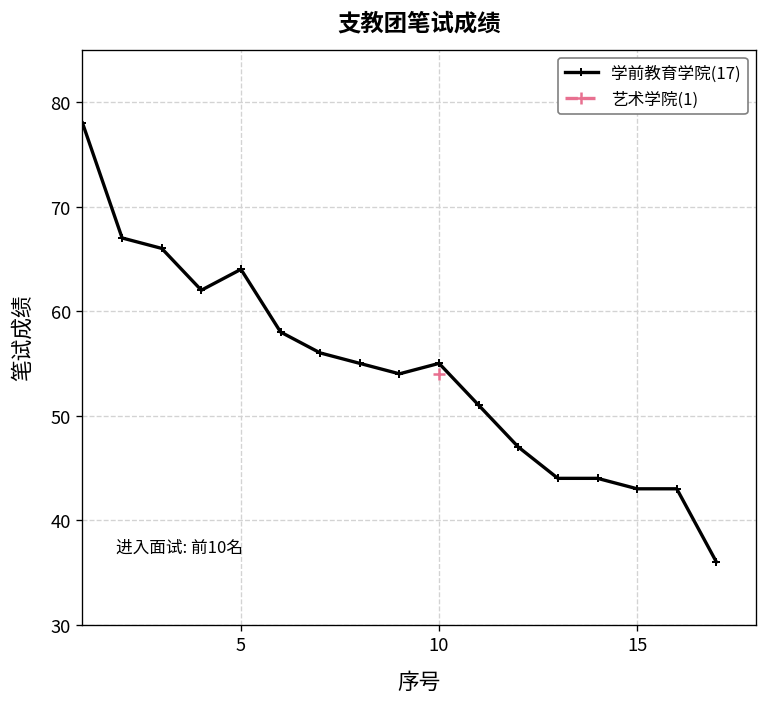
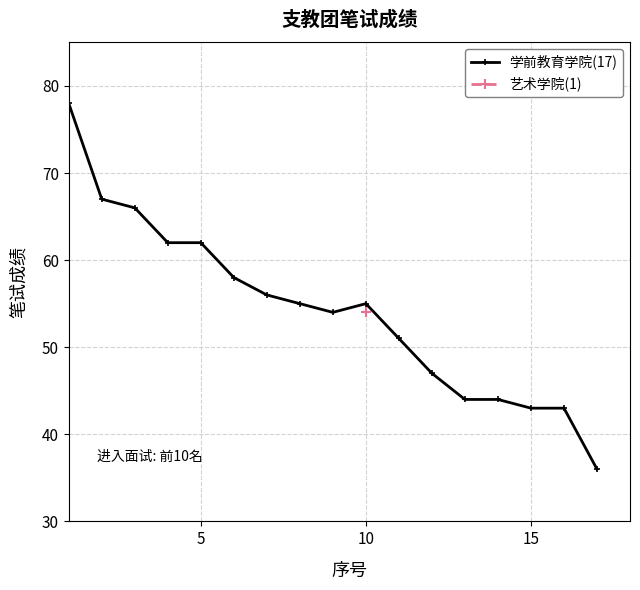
学前教育学院(17), 5: 64 -> 62
